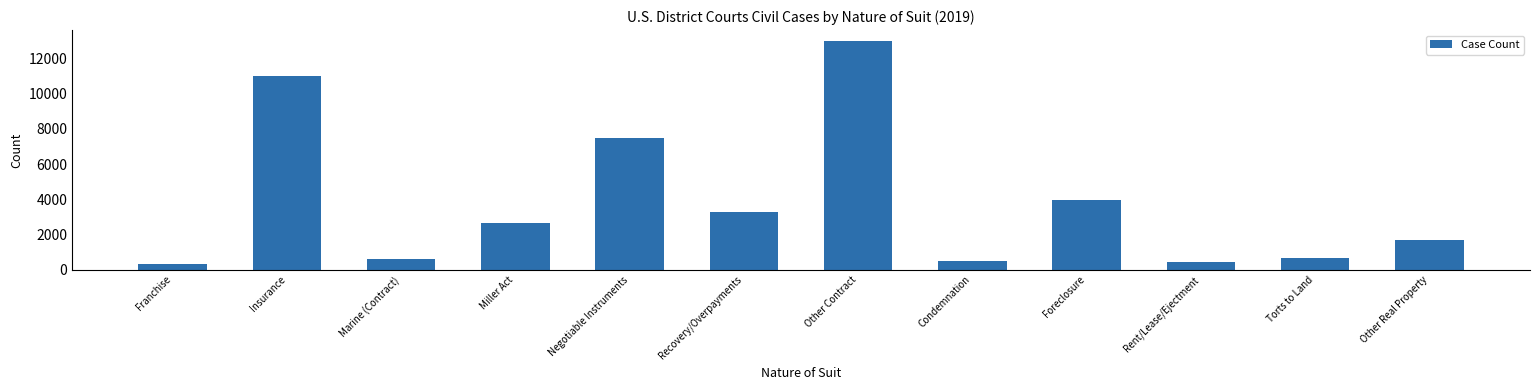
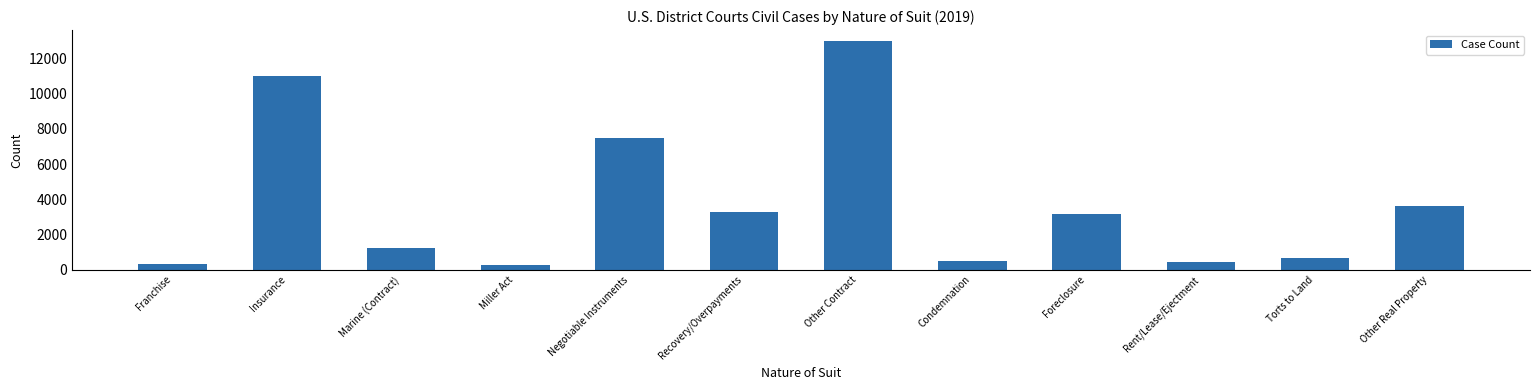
Marine (Contract): 600 -> 1200
Miller Act: 2600 -> 300
Foreclosure: 4000 -> 3200
Other Real Property: 1700 -> 3600
